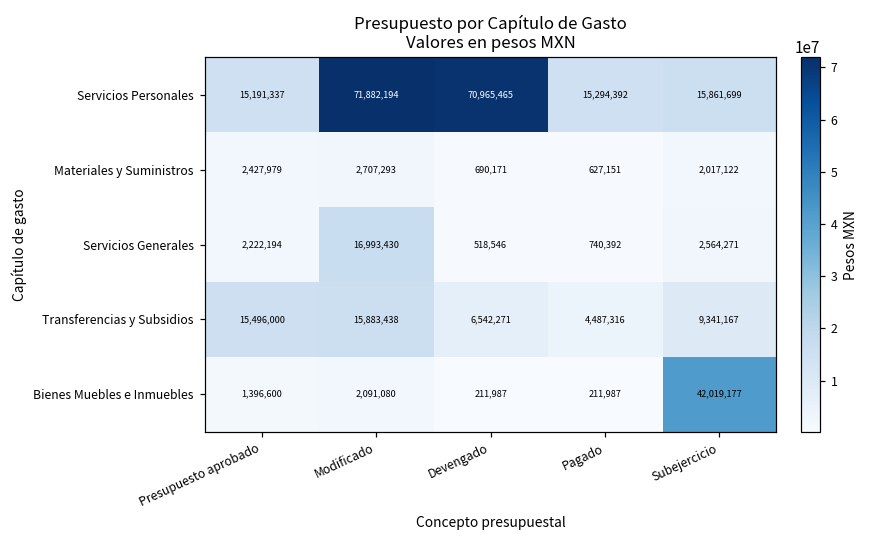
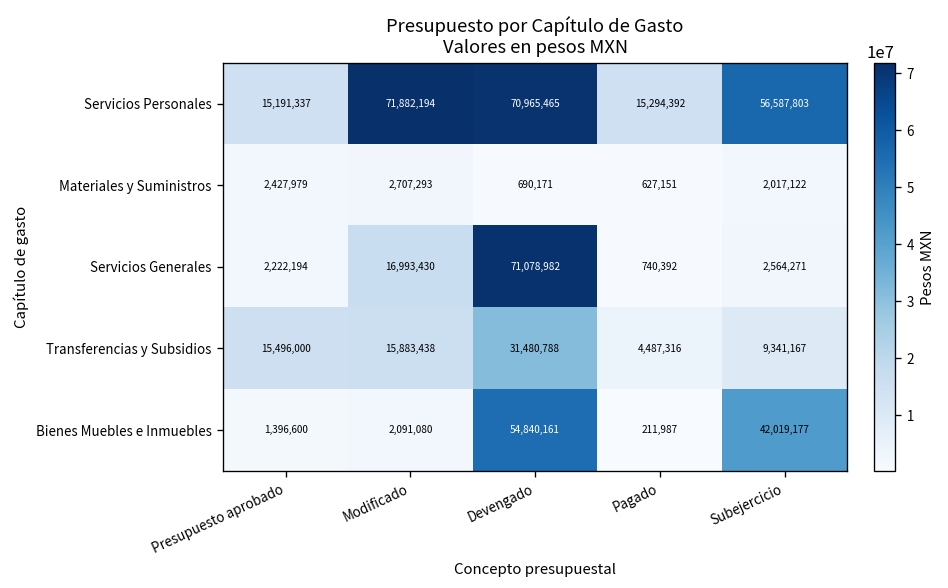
Servicios Personales, Subejercicio: 15,861,699 -> 56,587,803
Servicios Generales, Devengado: 518,546 -> 71,078,982
Transferencias y Subsidios, Devengado: 6,542,271 -> 31,480,788
Bienes Muebles e Inmuebles, Devengado: 211,987 -> 54,840,161
